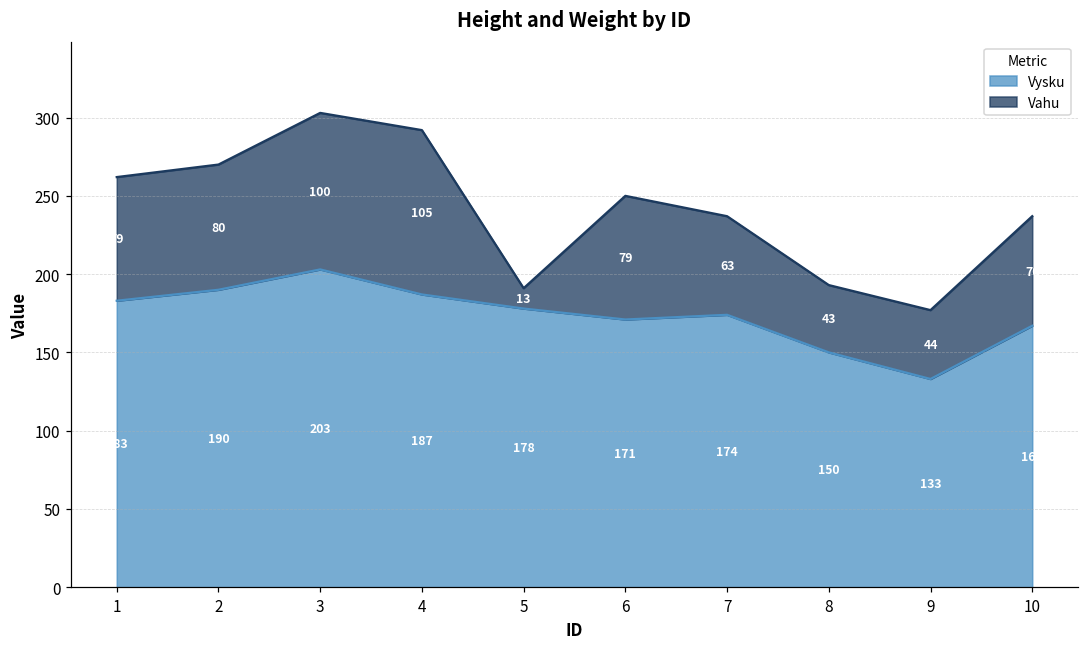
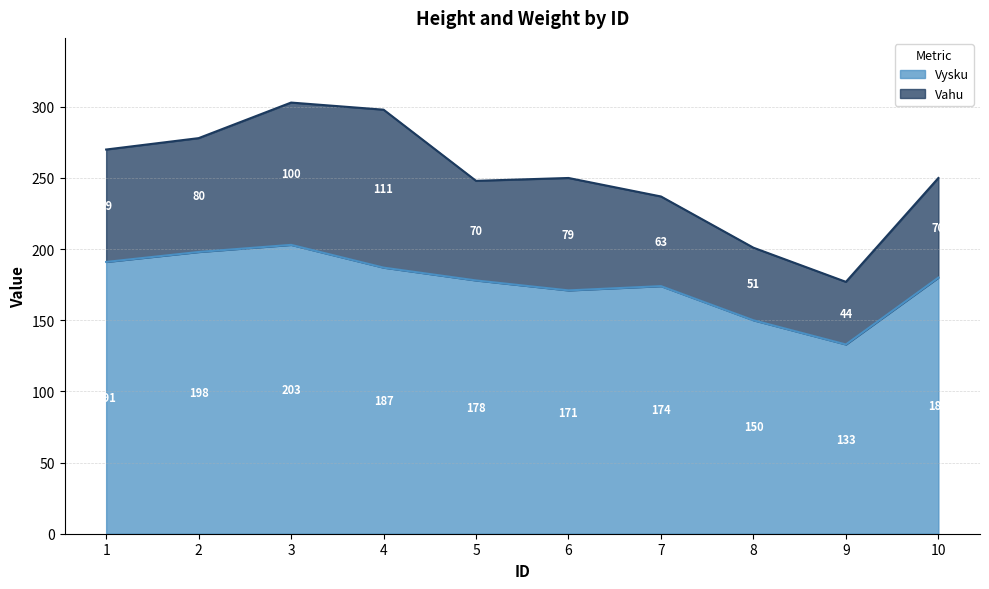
Vysku, 1: 183 -> 191
Vysku, 2: 190 -> 198
Vahu, 4: 105 -> 111
Vahu, 5: 13 -> 70
Vahu, 8: 43 -> 51
Vysku, 10: 167 -> 180
